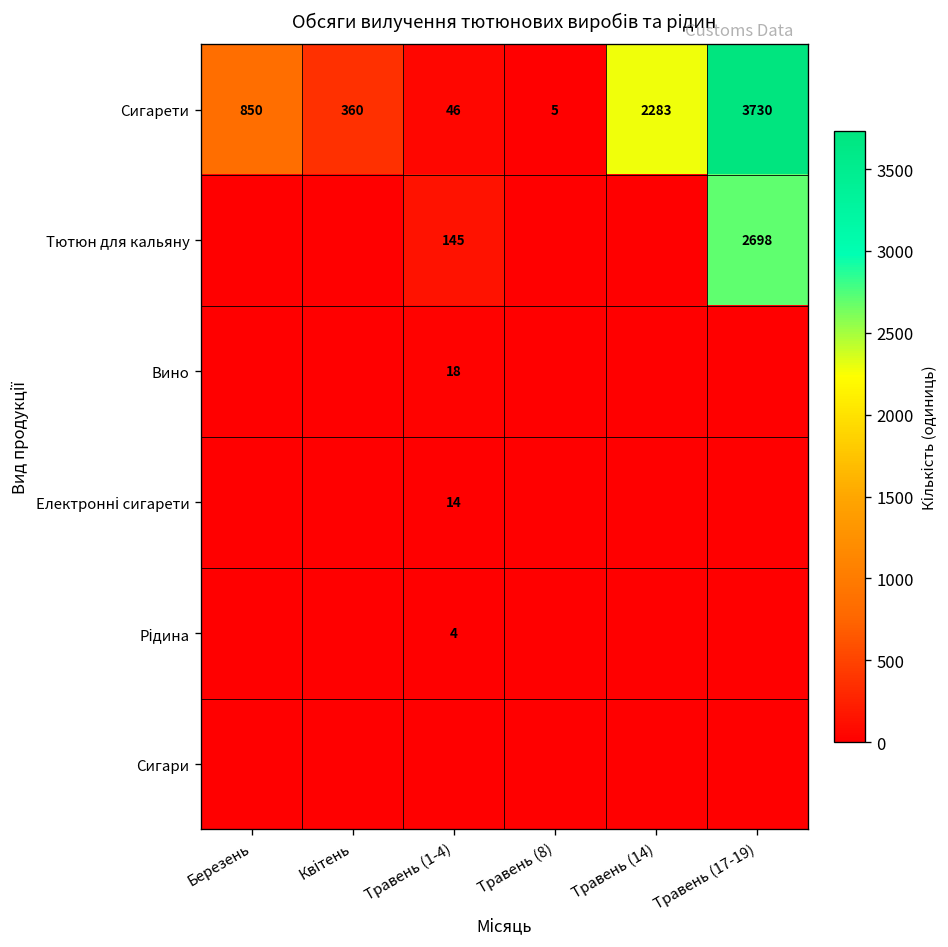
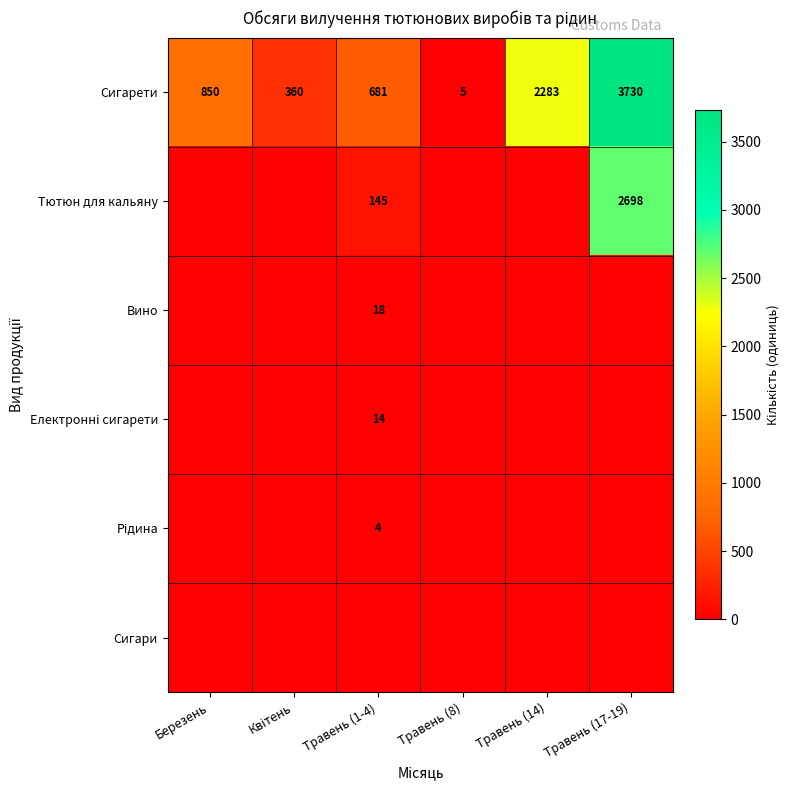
Сигарети, Травень (1-4): 46 -> 681
